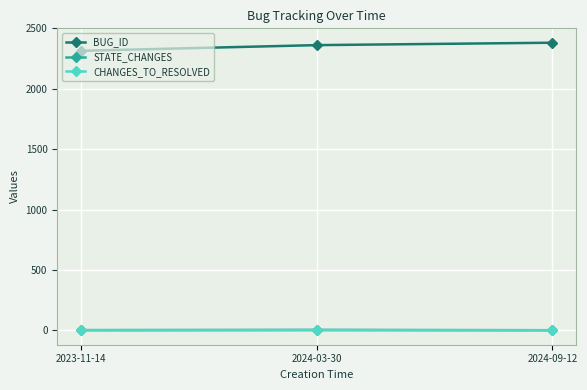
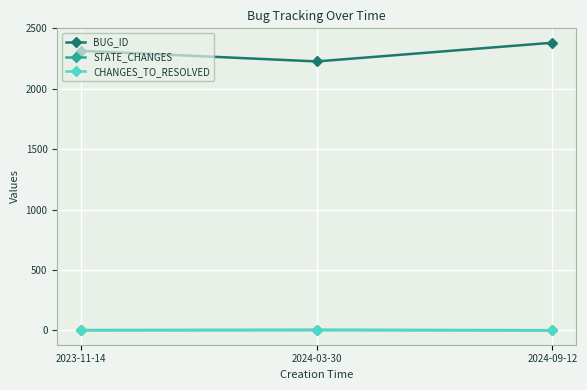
BUG_ID, 2024-03-30: 2360 -> 2230
